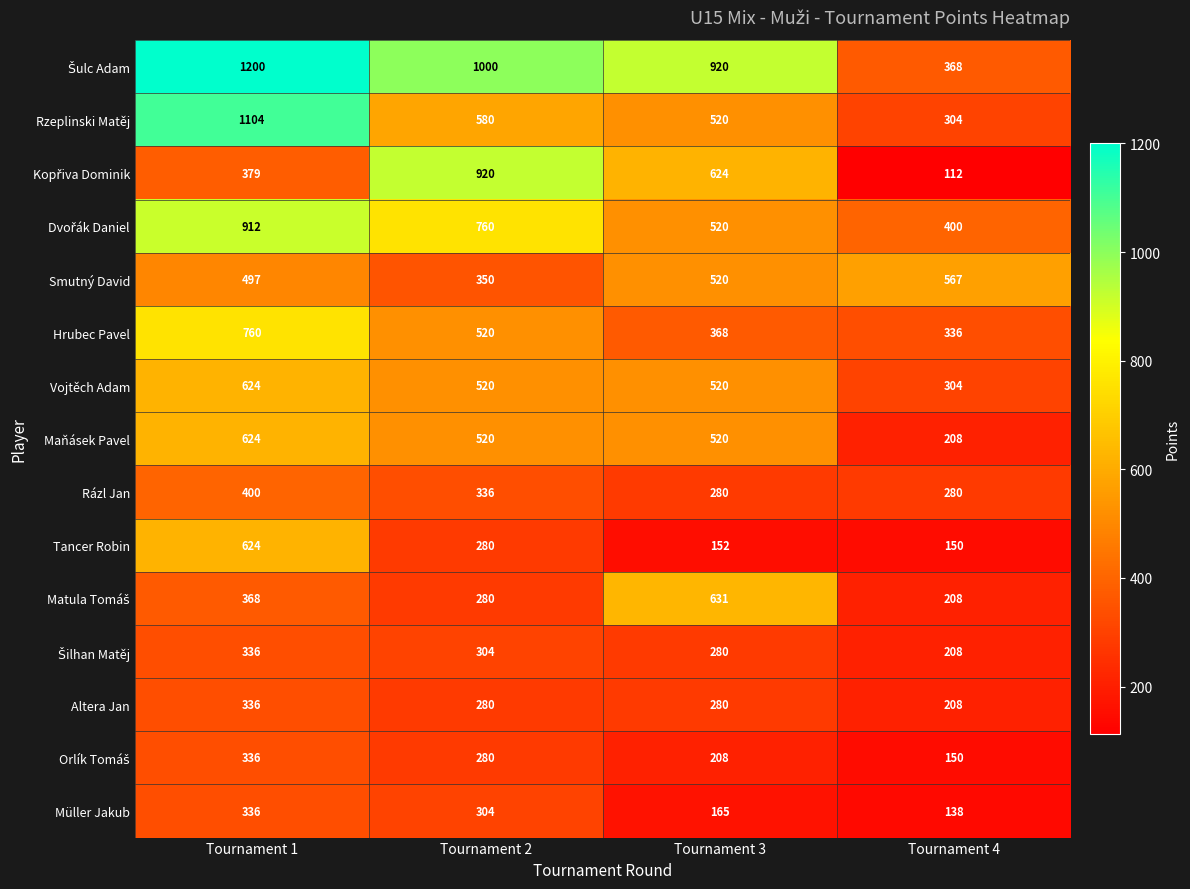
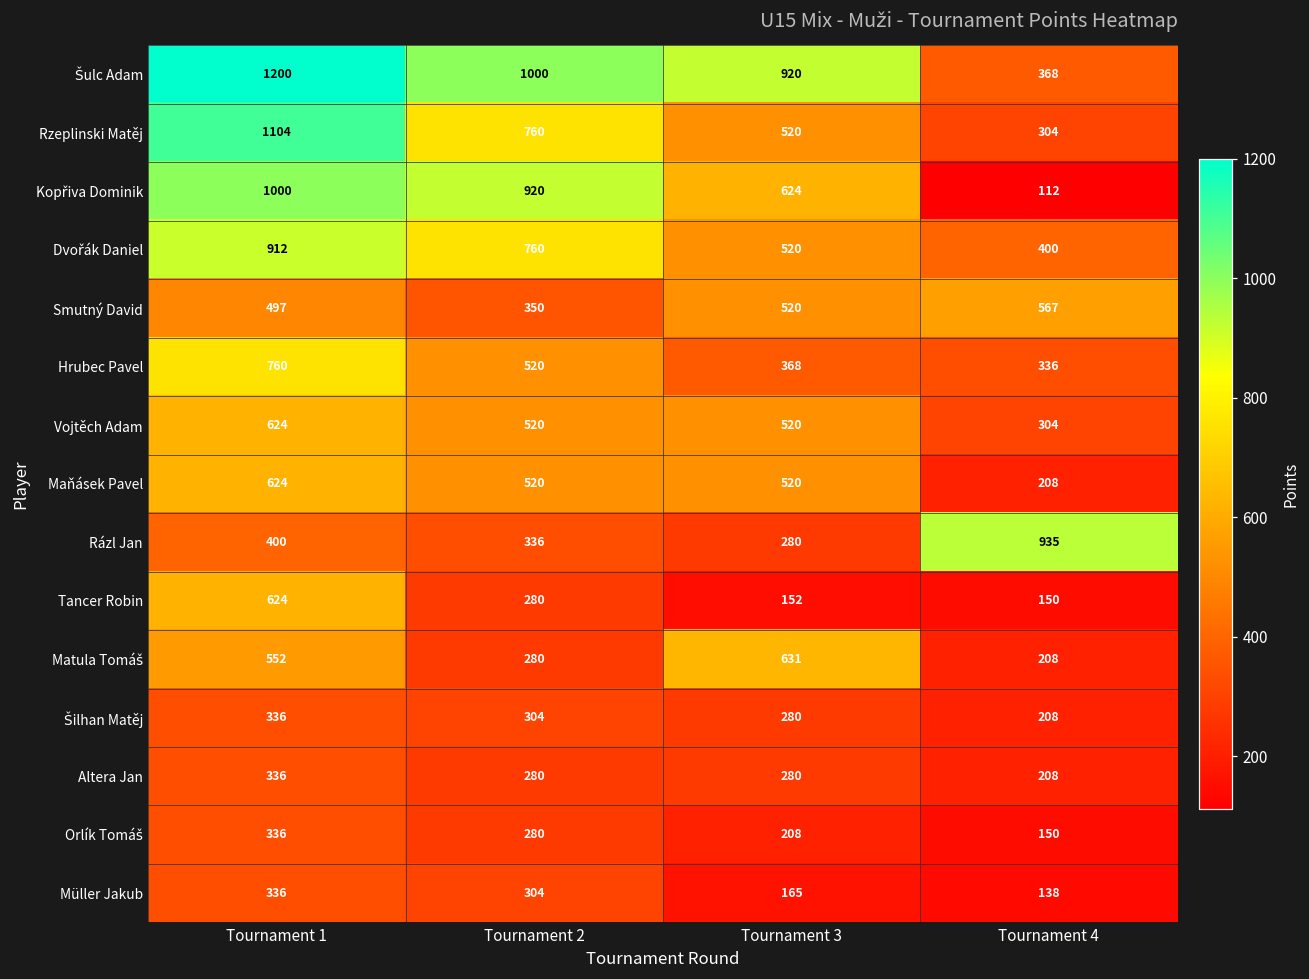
Rzeplinski Matěj, Tournament 2: 580 -> 760
Kopřiva Dominik, Tournament 1: 379 -> 1000
Rázl Jan, Tournament 4: 280 -> 935
Matula Tomáš, Tournament 1: 368 -> 552
